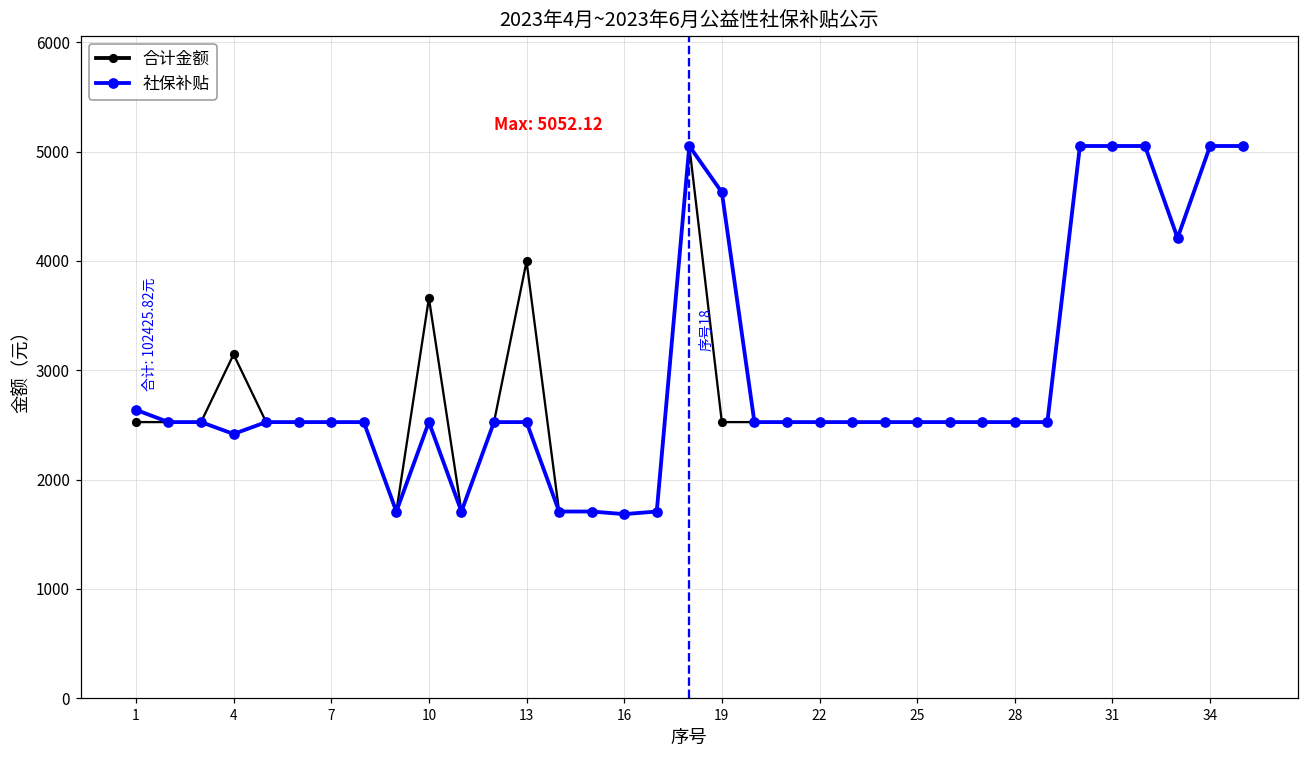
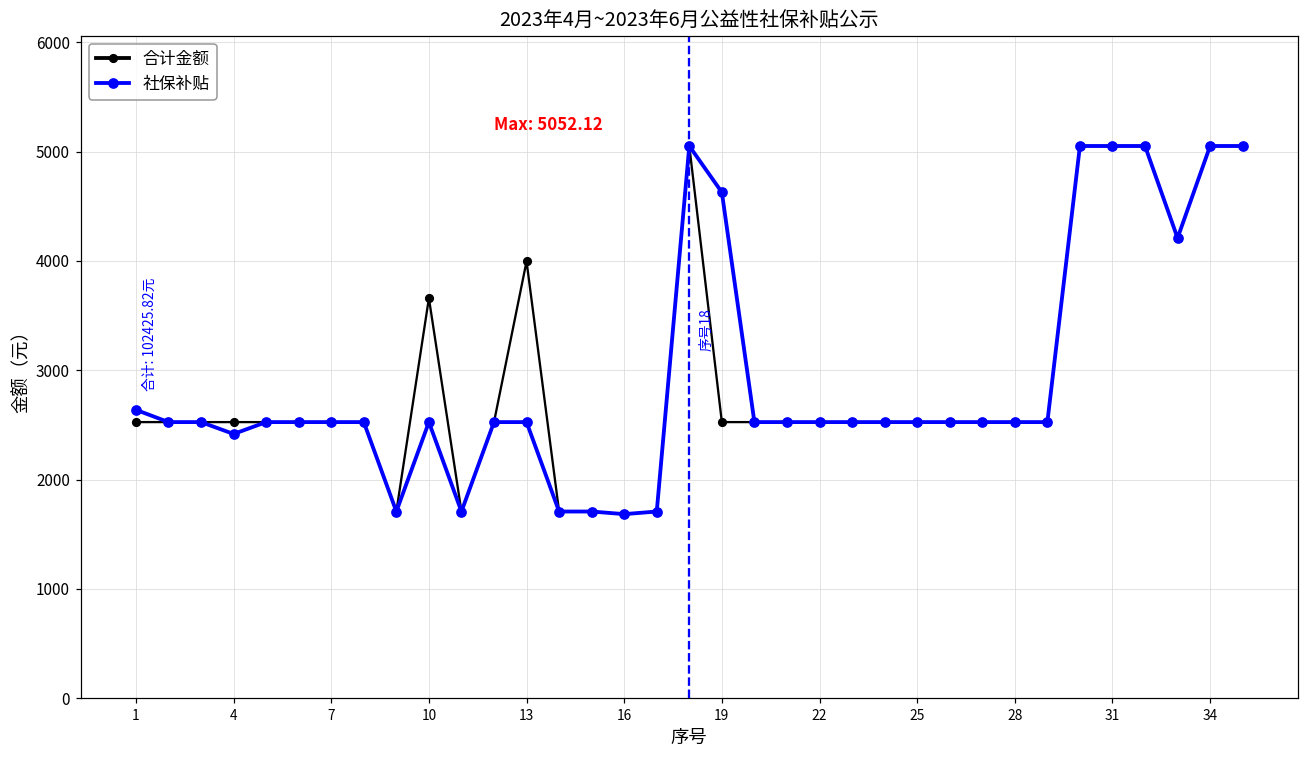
合计金额, 4: 3100 -> 2500
